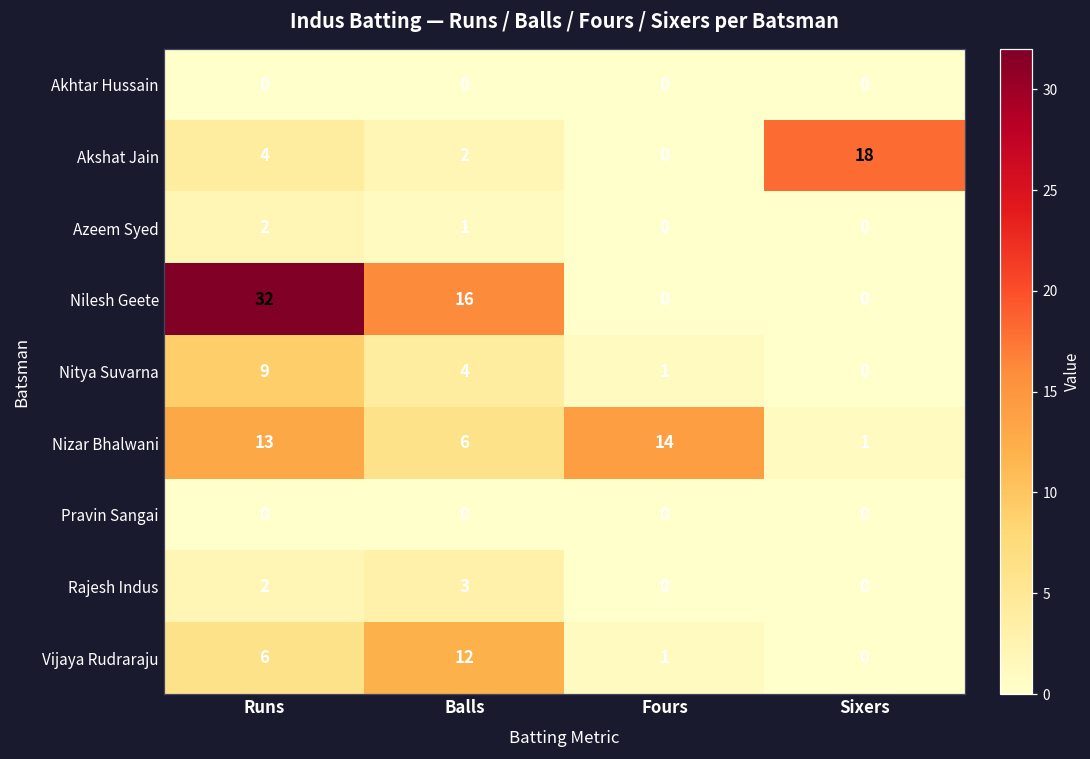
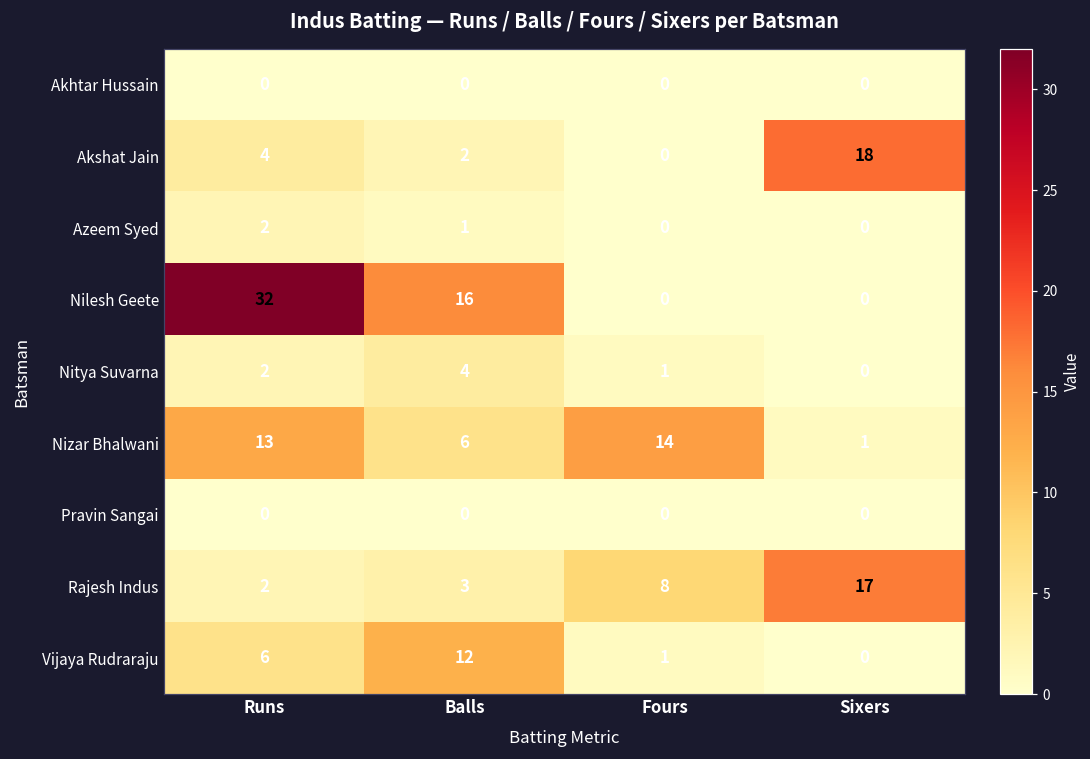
Nitya Suvarna, Runs: 9 -> 2
Rajesh Indus, Fours: 0 -> 8
Rajesh Indus, Sixers: 0 -> 17
